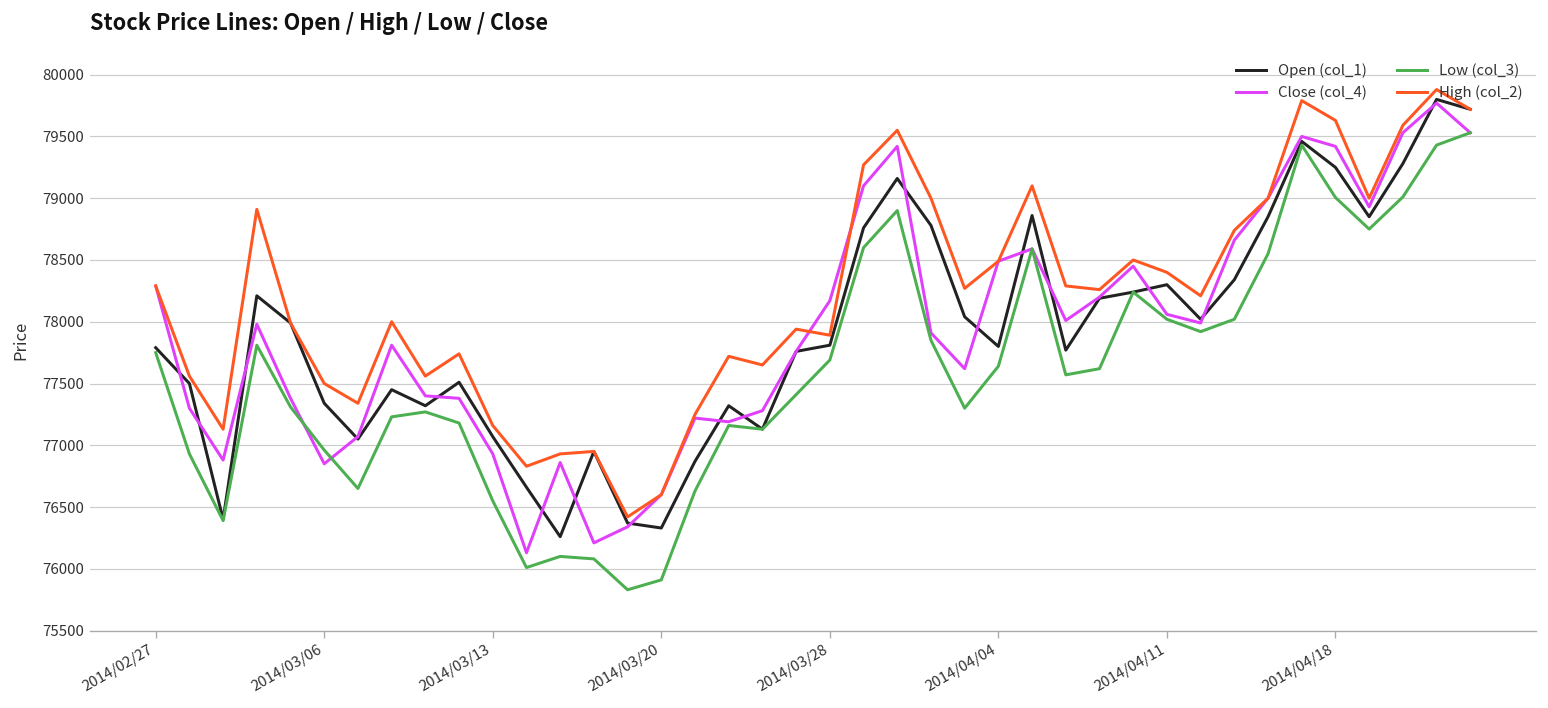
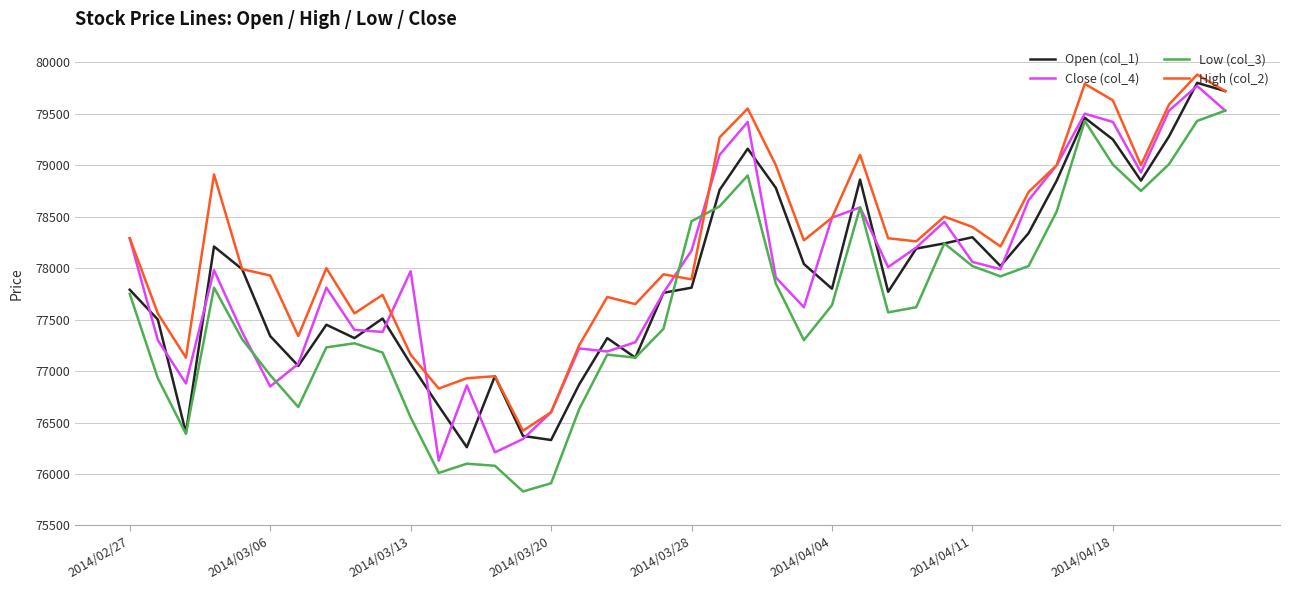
High (col_2), 2014/03/06: 77500 -> 77930
Close (col_4), 2014/03/13: 76930 -> 77970
Low (col_3), 2014/03/28: 77690 -> 78460
